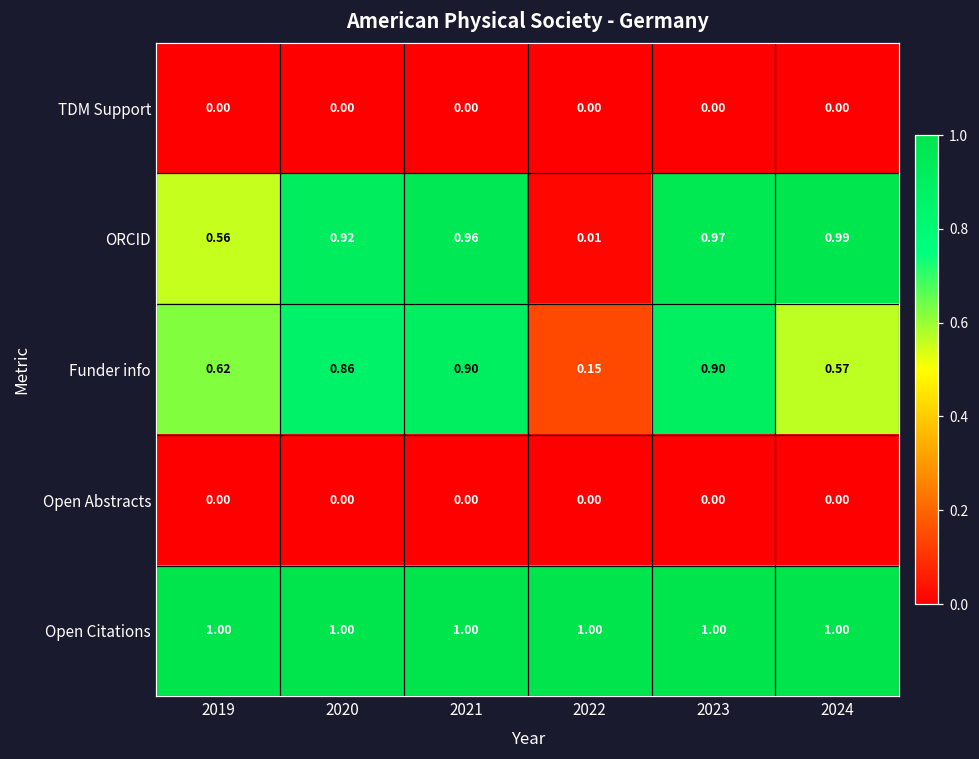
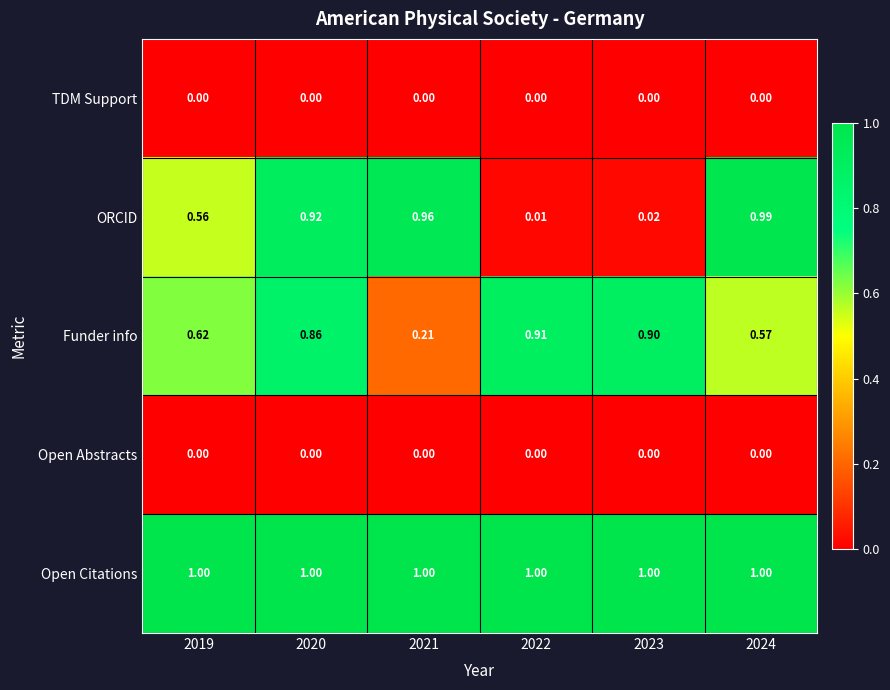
ORCID, 2023: 0.97 -> 0.02
Funder info, 2021: 0.90 -> 0.21
Funder info, 2022: 0.15 -> 0.91
